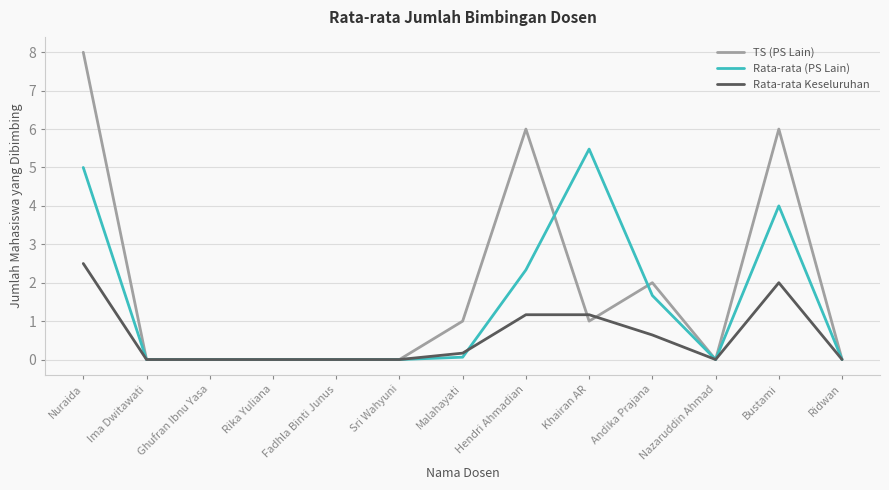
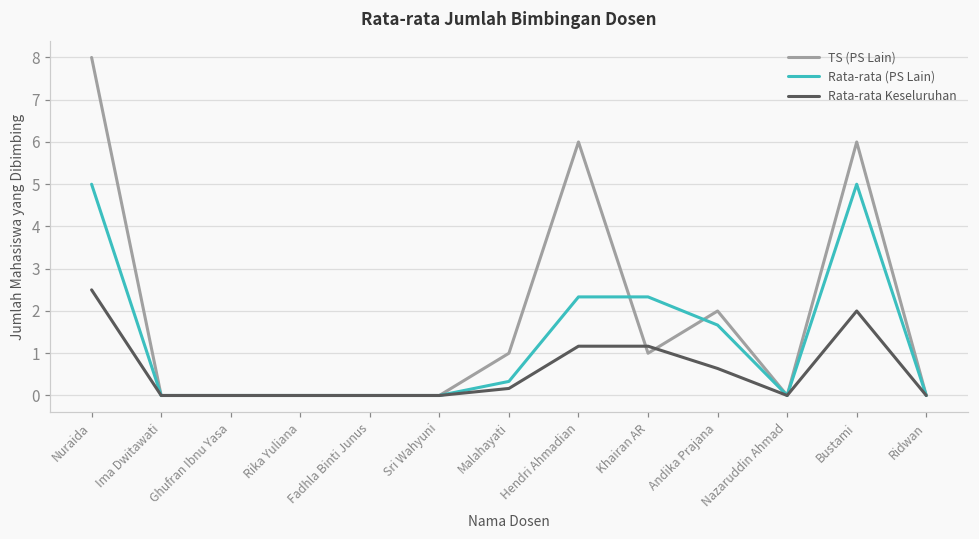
Rata-rata (PS Lain), Malahayati: 0.1 -> 0.3
Rata-rata (PS Lain), Khairan AR: 5.5 -> 2.3
Rata-rata (PS Lain), Bustami: 4 -> 5
